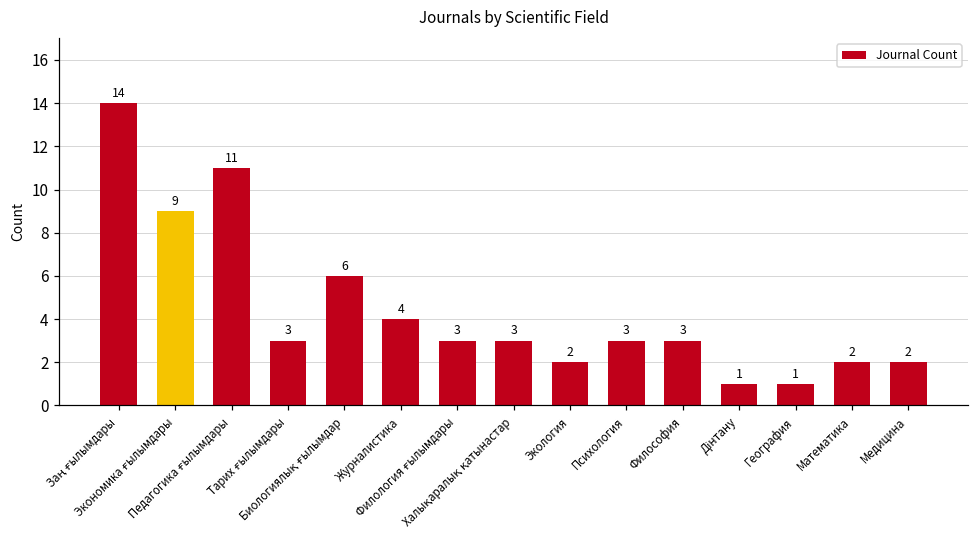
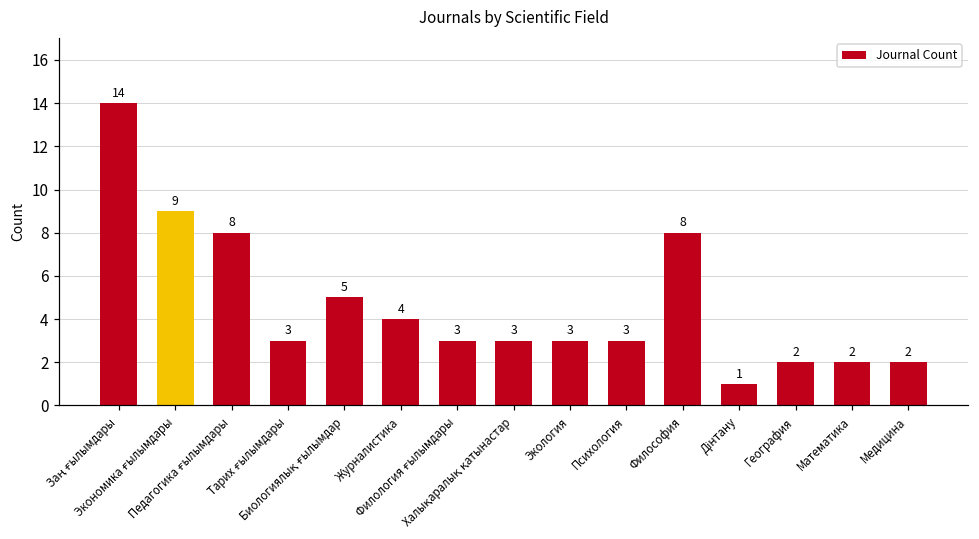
Педагогика ғылымдары: 11 -> 8
Биологиялық ғылымдар: 6 -> 5
Экология: 2 -> 3
Философия: 3 -> 8
География: 1 -> 2
